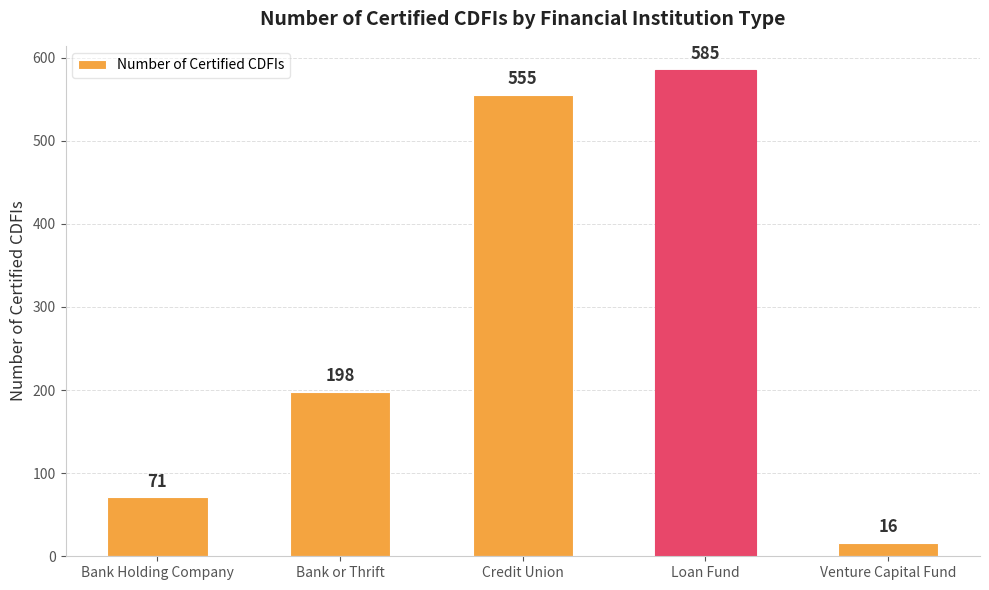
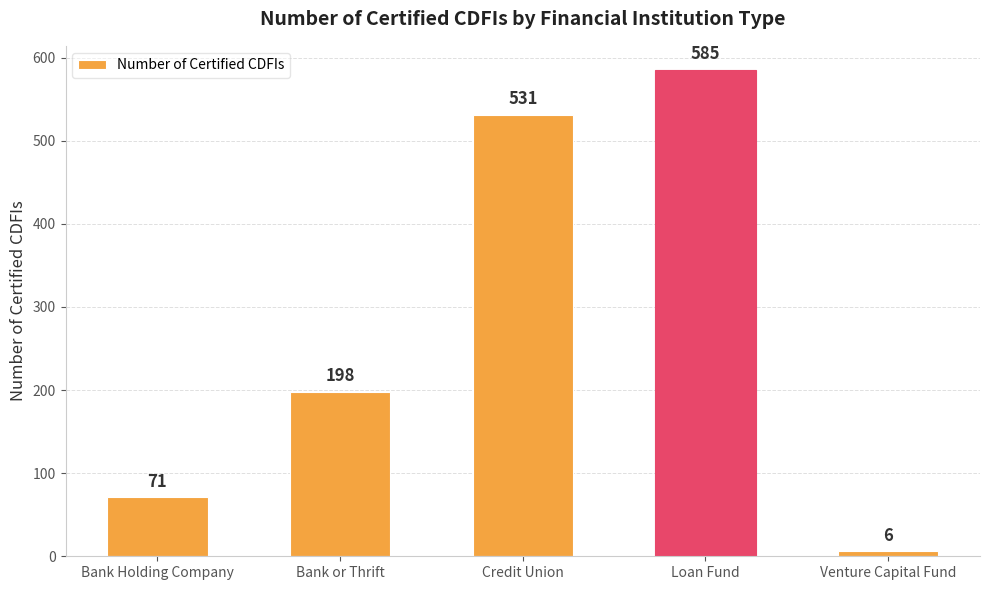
Credit Union: 555 -> 531
Venture Capital Fund: 16 -> 6
